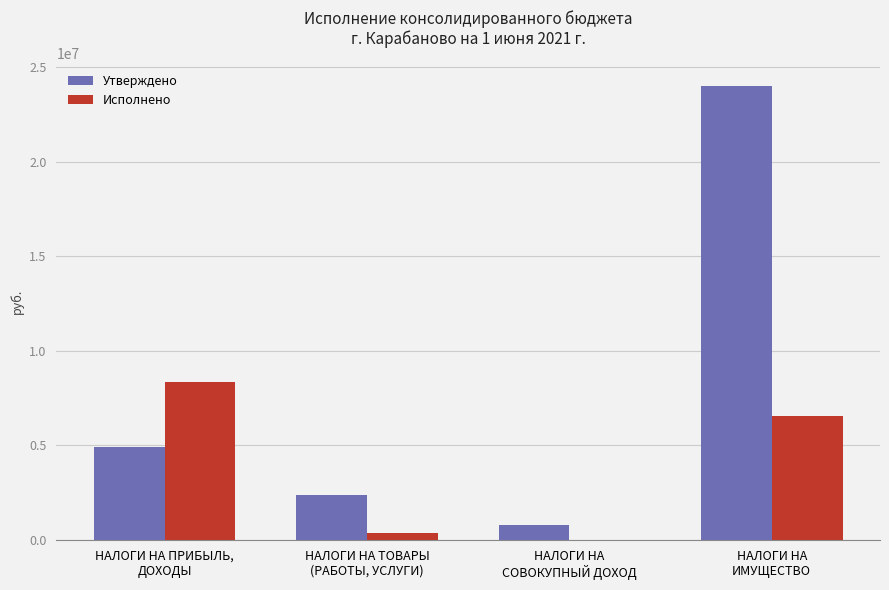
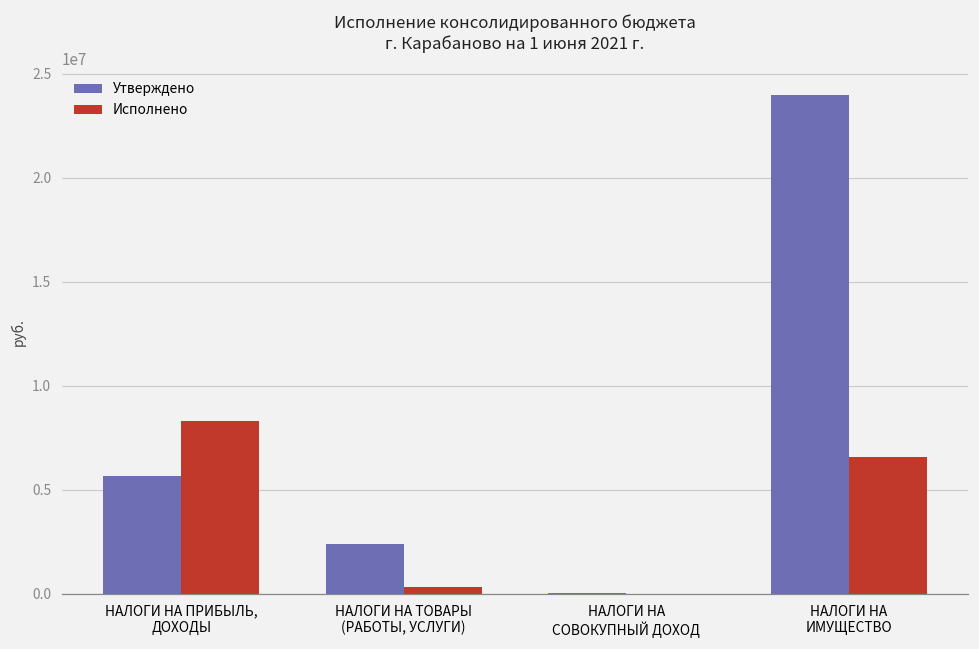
Утверждено, НАЛОГИ НА ПРИБЫЛЬ, ДОХОДЫ: 4900000 -> 5700000
Утверждено, НАЛОГИ НА СОВОКУПНЫЙ ДОХОД: 800000 -> 0
